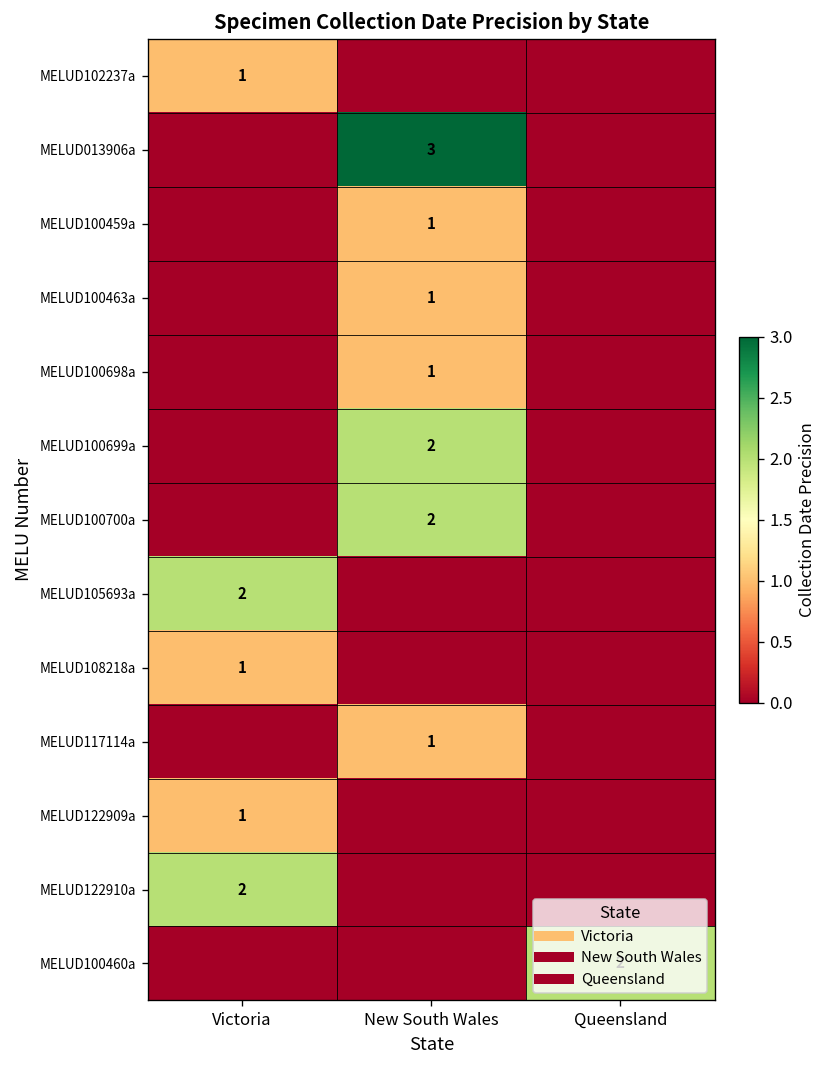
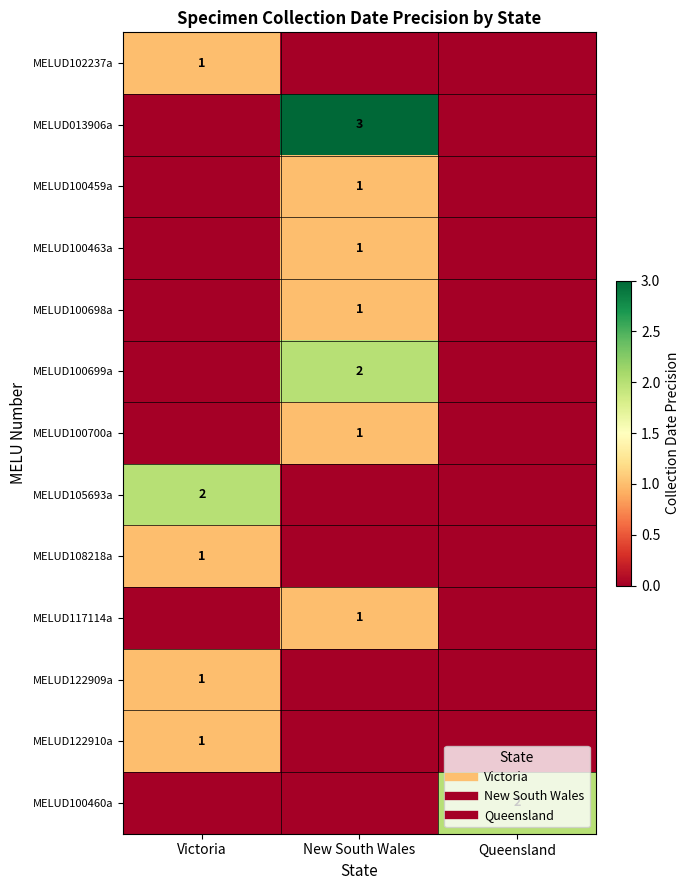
MELUD100700a, New South Wales: 2 -> 1
MELUD122910a, Victoria: 2 -> 1
